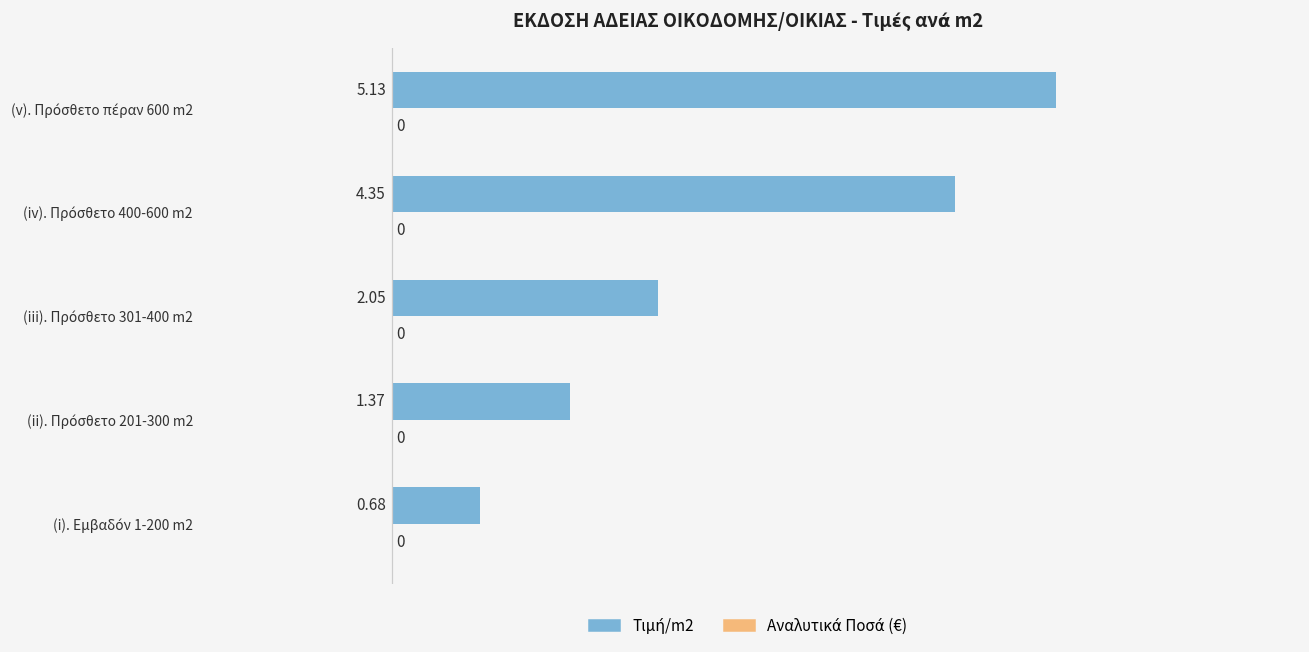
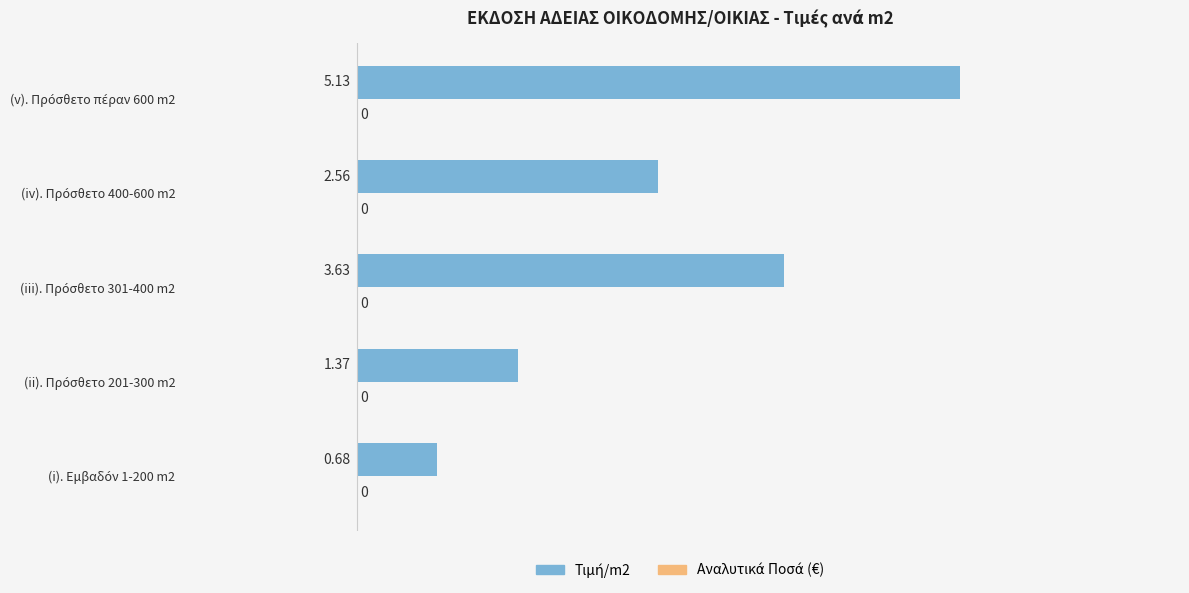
Τιμή/m2, (iv). Πρόσθετο 400-600 m2: 4.35 -> 2.56
Τιμή/m2, (iii). Πρόσθετο 301-400 m2: 2.05 -> 3.63
